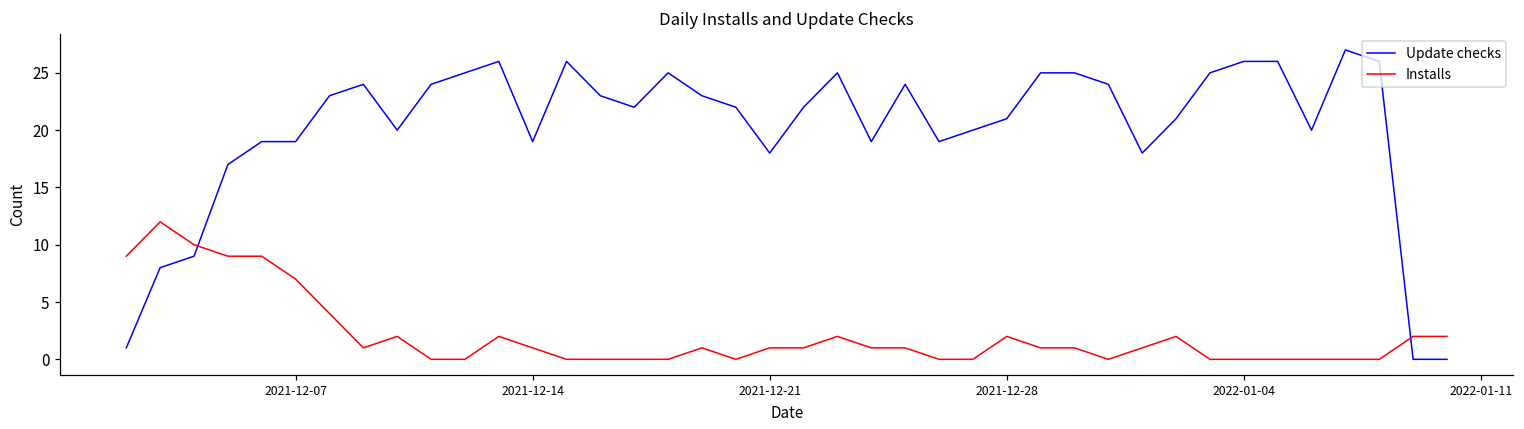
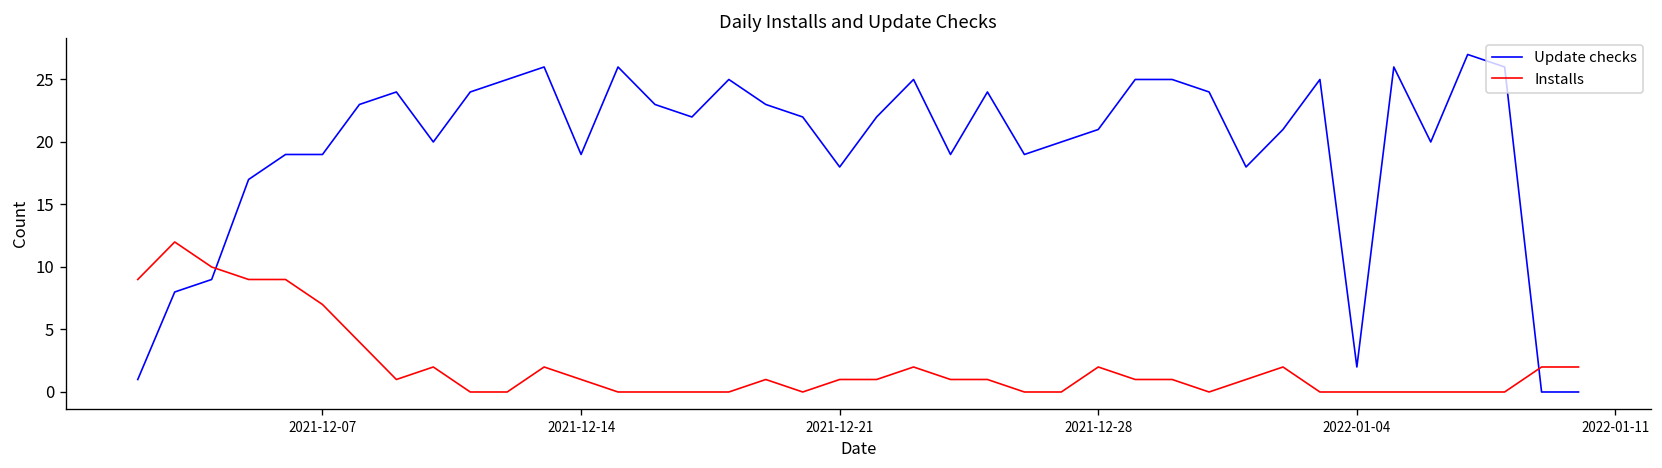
Update checks, 2022-01-04: 26 -> 2
